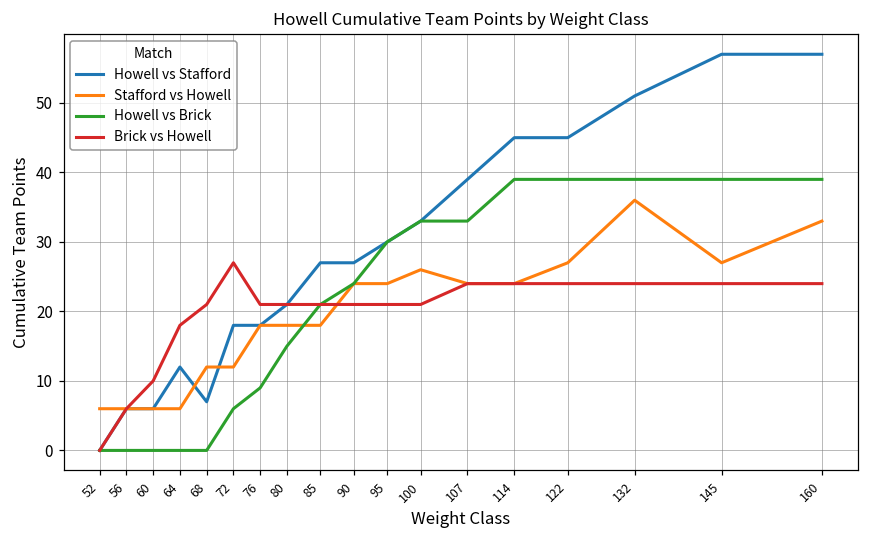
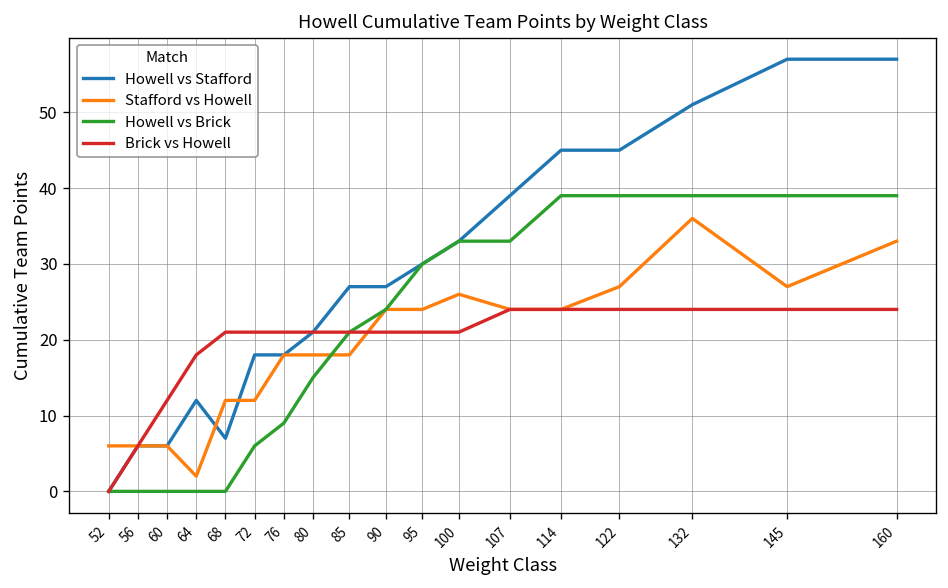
Brick vs Howell, 60: 10 -> 12
Stafford vs Howell, 64: 6 -> 2
Brick vs Howell, 72: 27 -> 21
